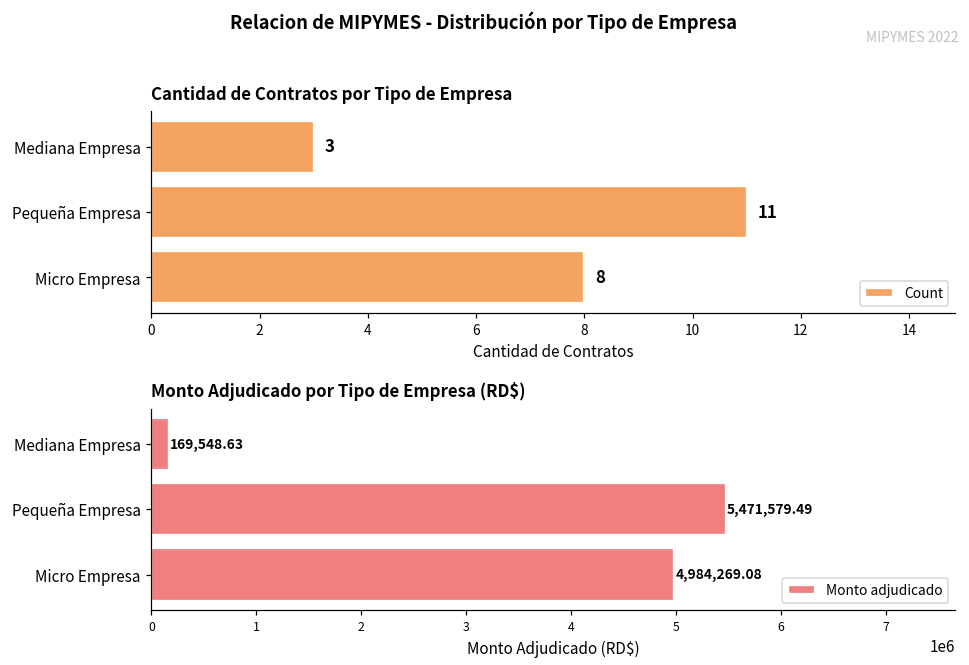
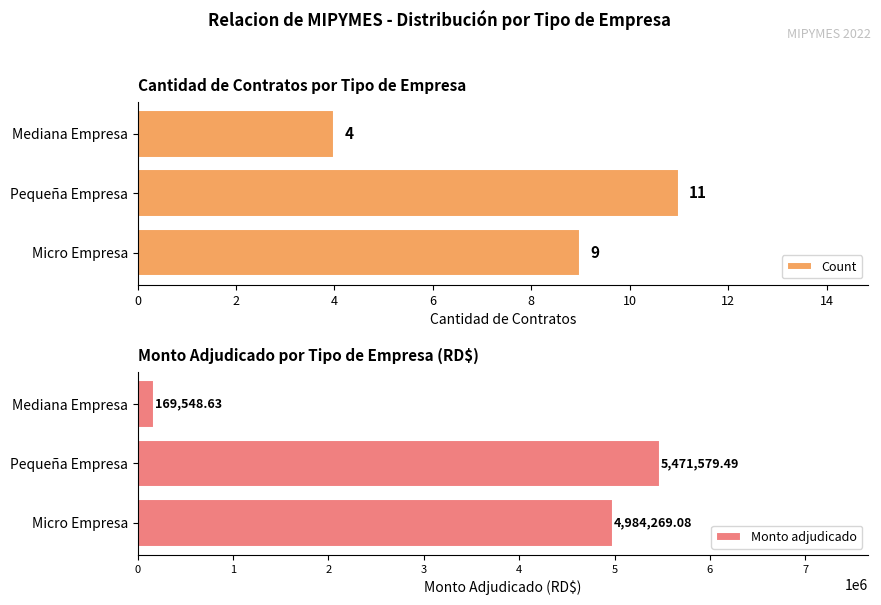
Cantidad de Contratos por Tipo de Empresa, Mediana Empresa: 3 -> 4
Cantidad de Contratos por Tipo de Empresa, Micro Empresa: 8 -> 9
